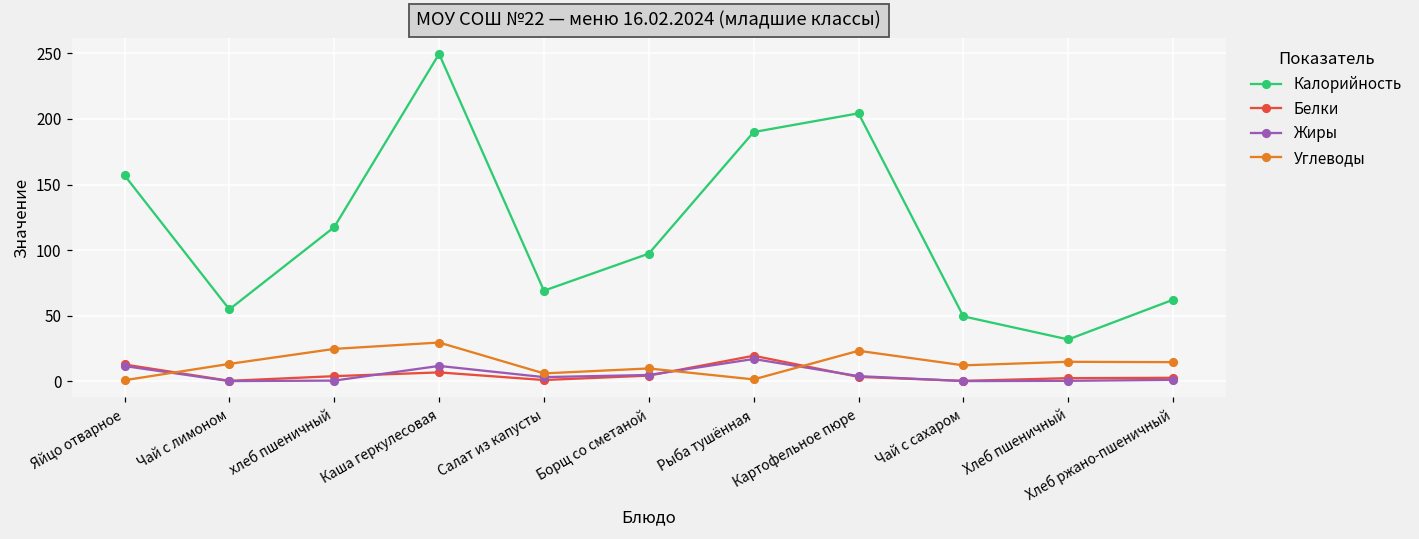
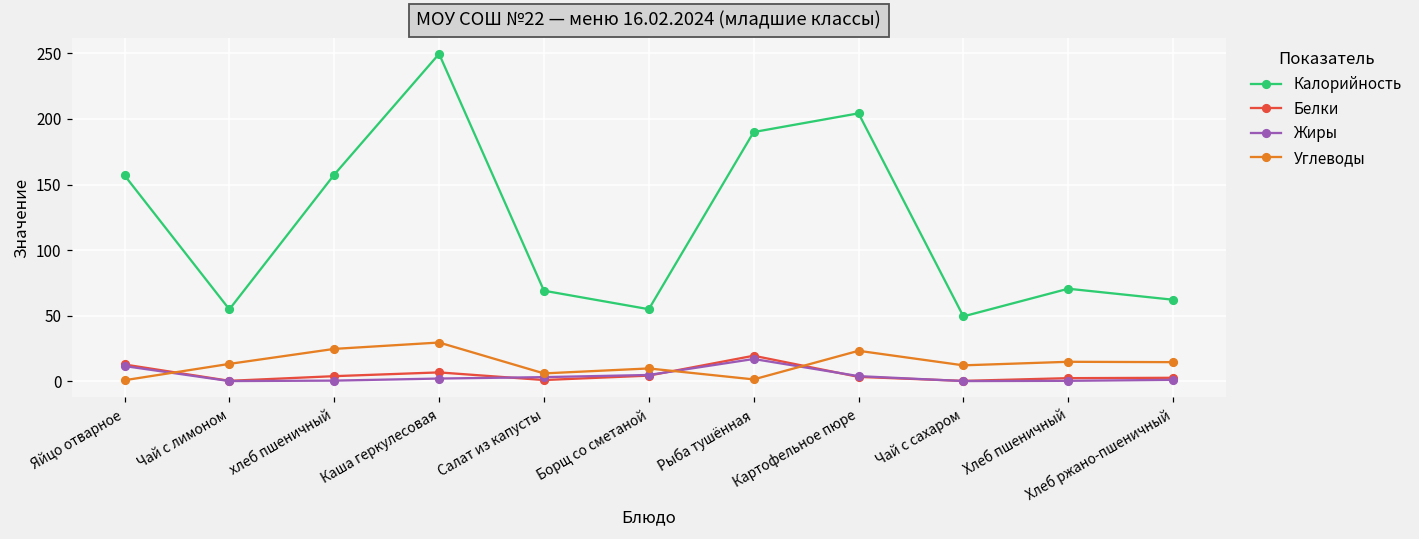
Калорийность, хлеб пшеничный: 118 -> 158
Жиры, Каша геркулесовая: 12 -> 2
Калорийность, Борщ со сметаной: 97 -> 55
Калорийность, Хлеб пшеничный: 32 -> 71
